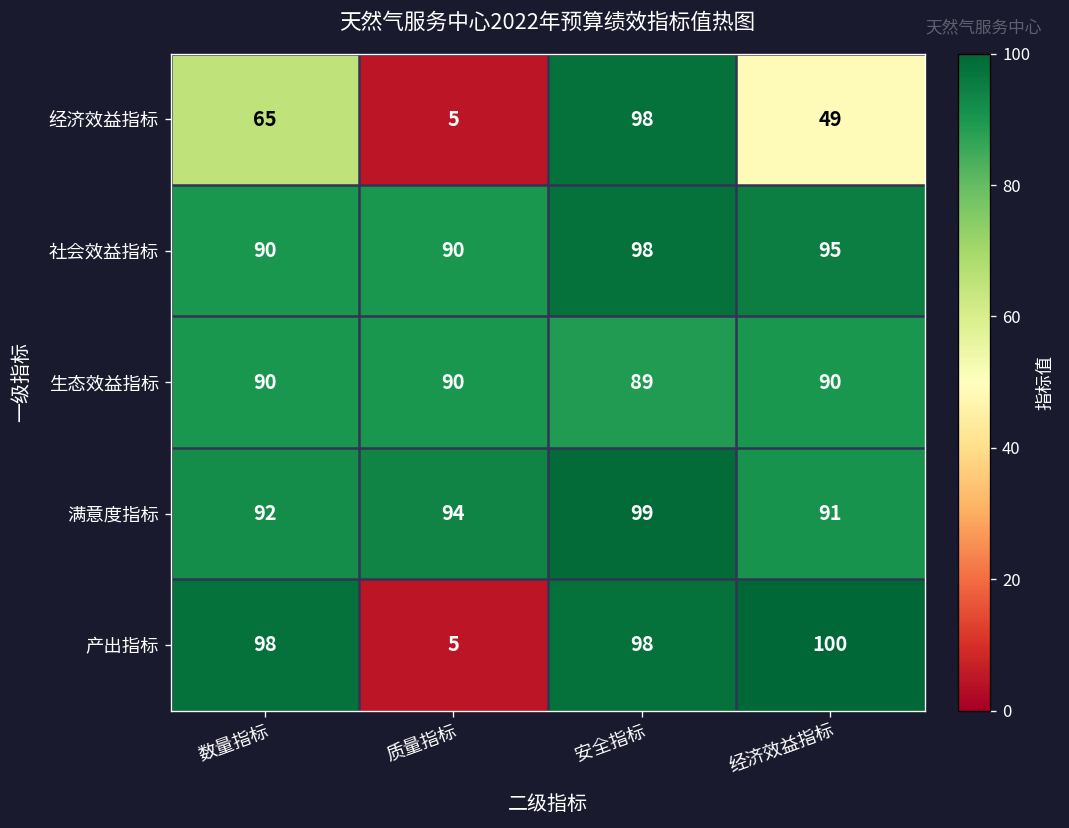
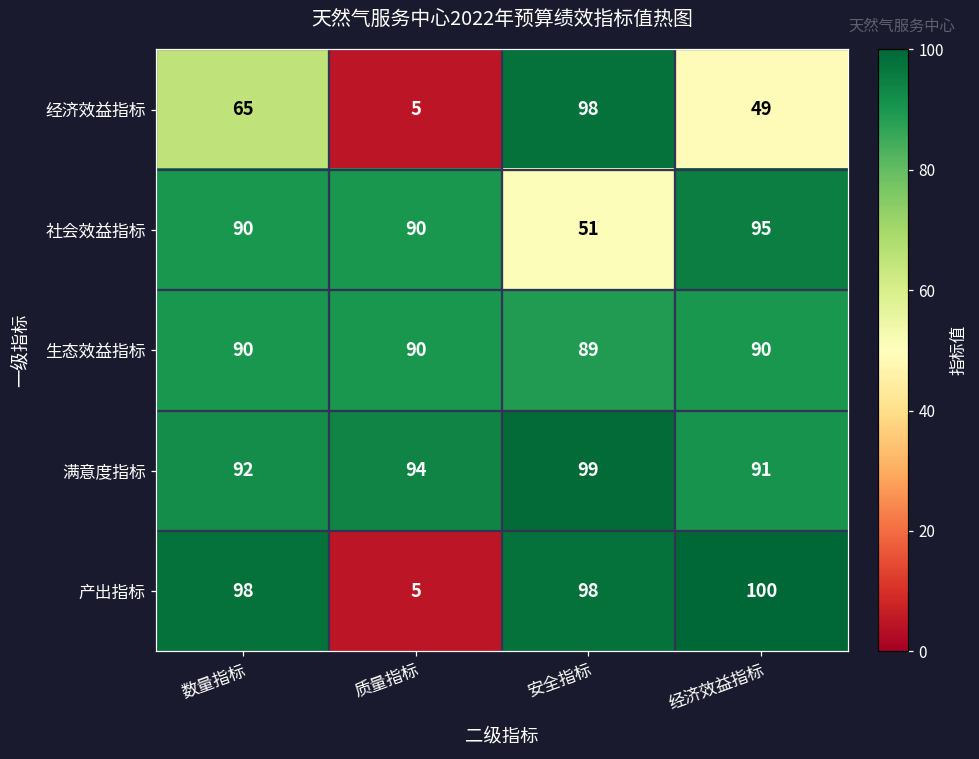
社会效益指标, 安全指标: 98 -> 51
